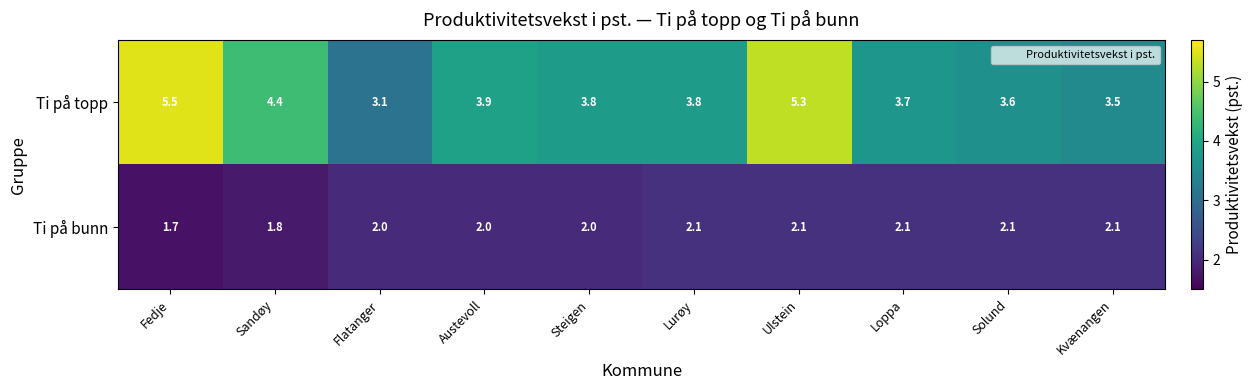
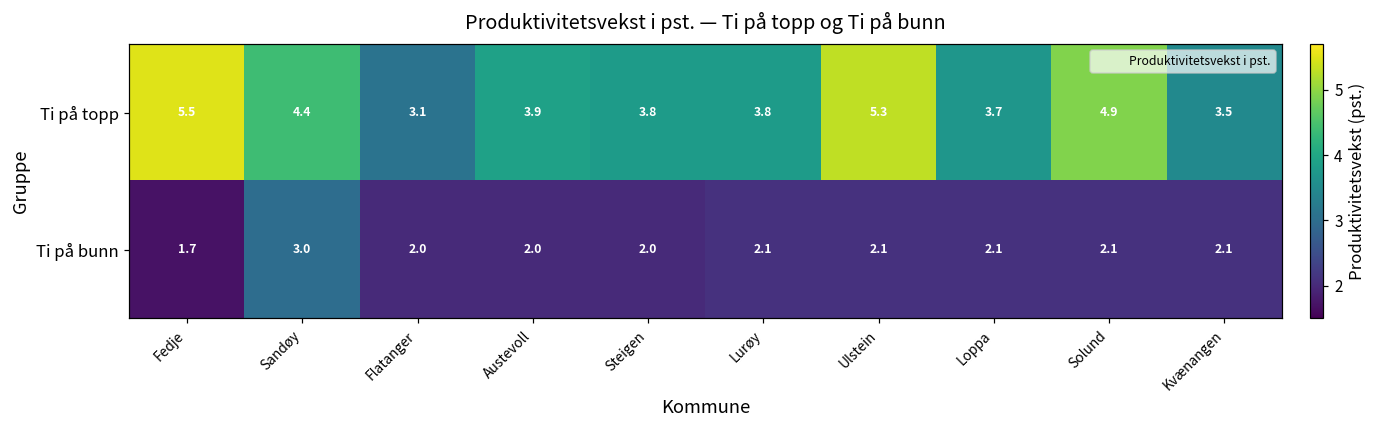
Ti på topp, Solund: 3.6 -> 4.9
Ti på bunn, Sandøy: 1.8 -> 3.0
